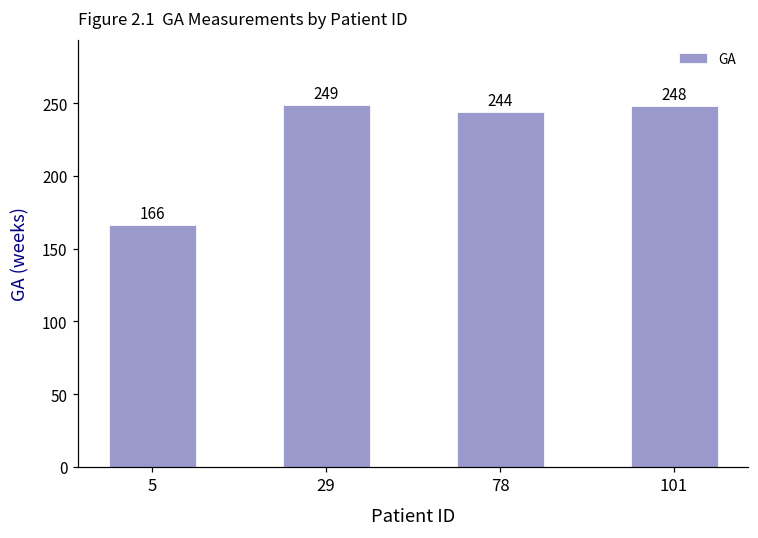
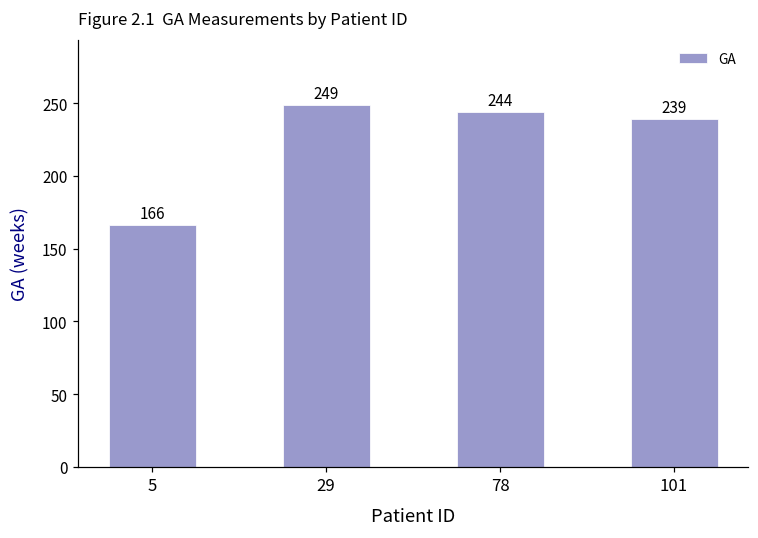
101: 248 -> 239
